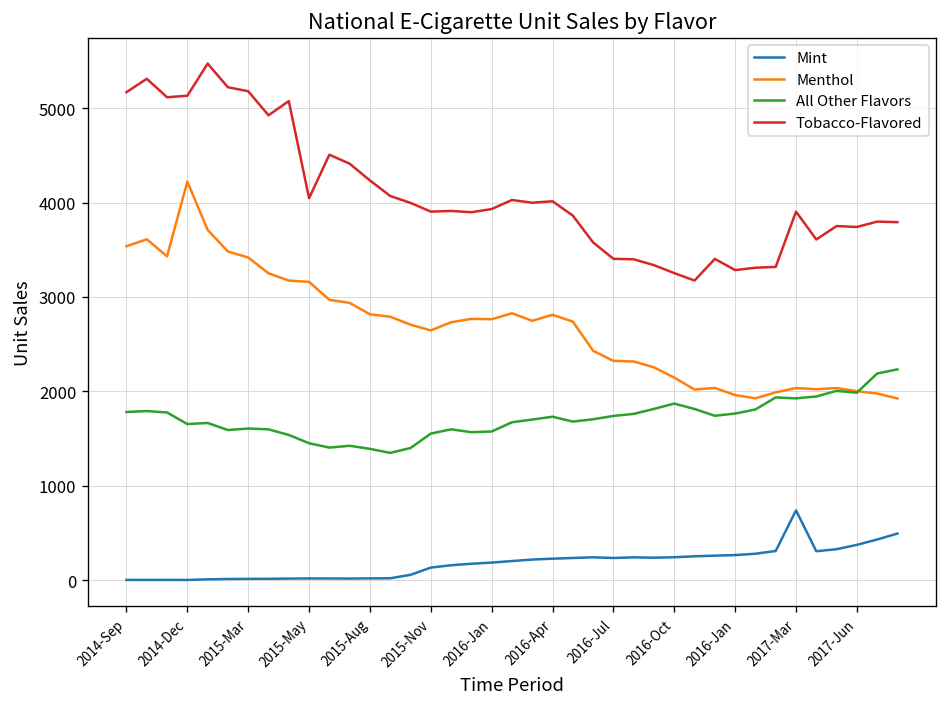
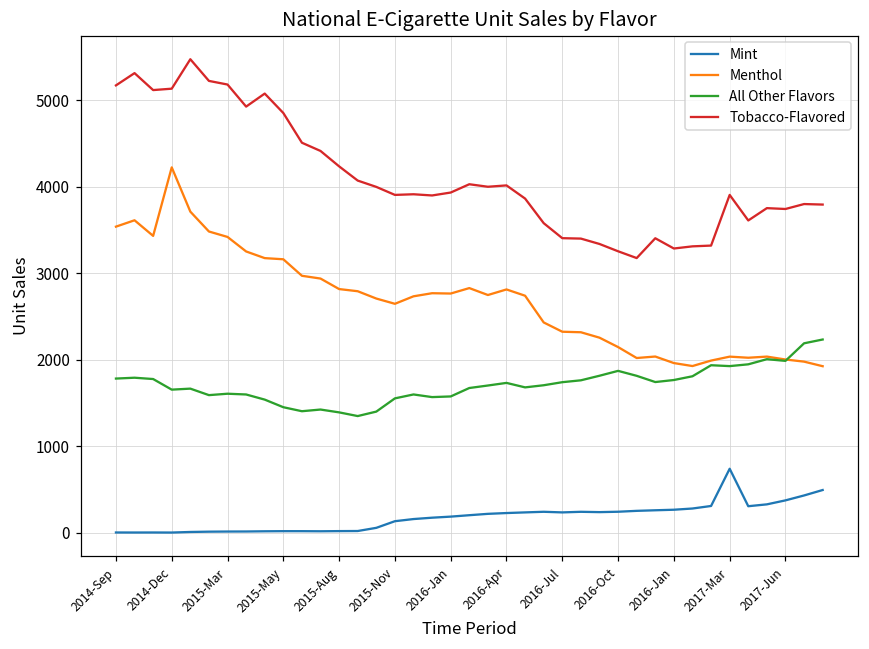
Tobacco-Flavored, 2015-May: 4000 -> 4900
